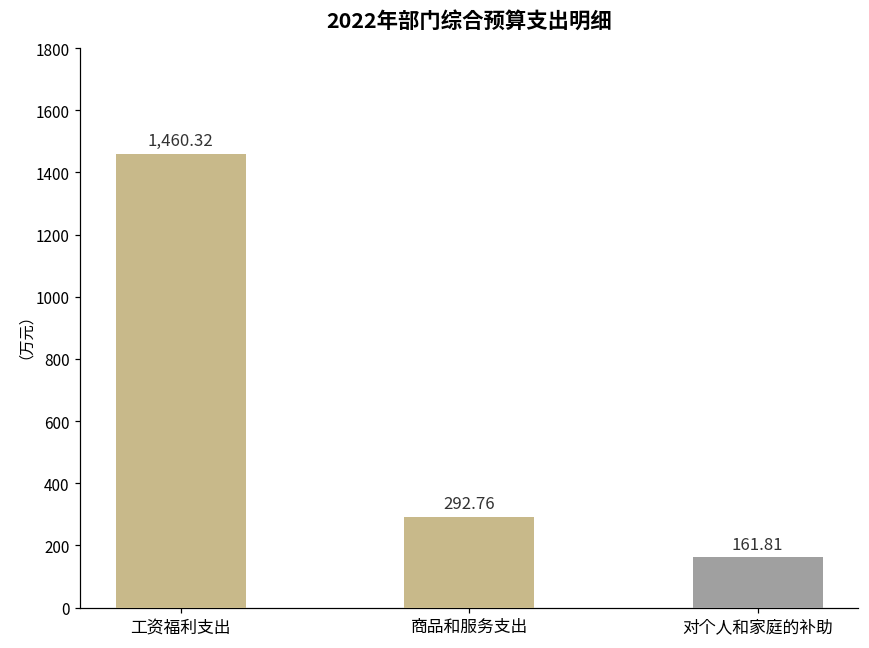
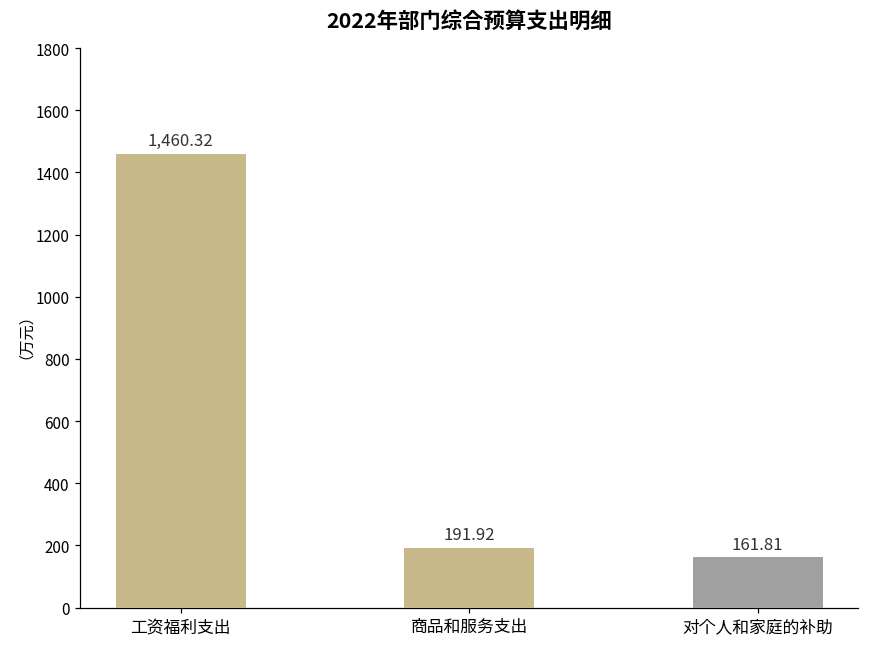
商品和服务支出: 292.76 -> 191.92
